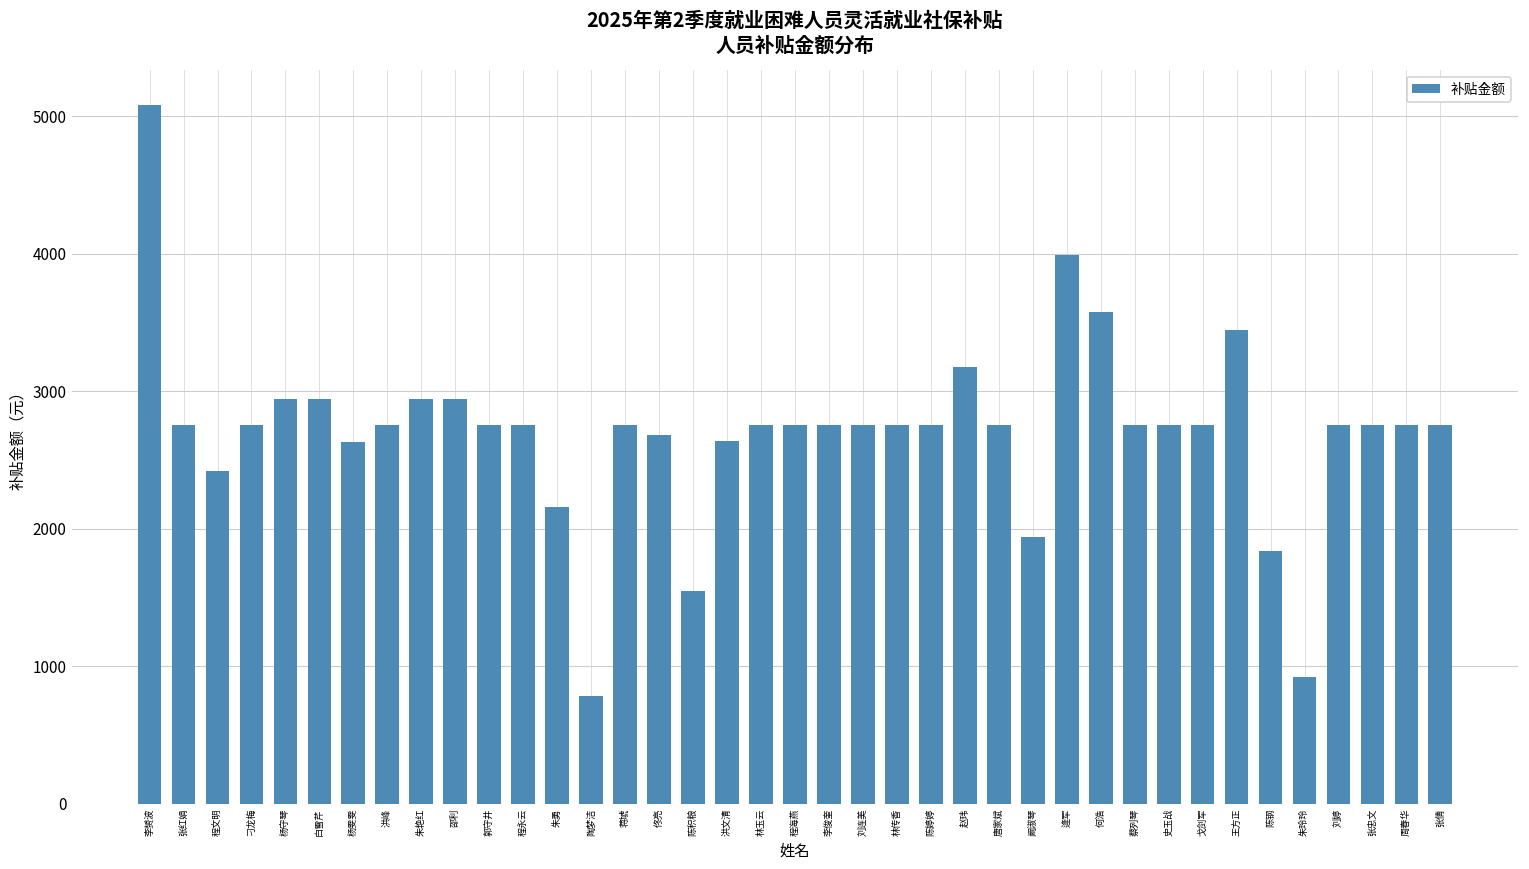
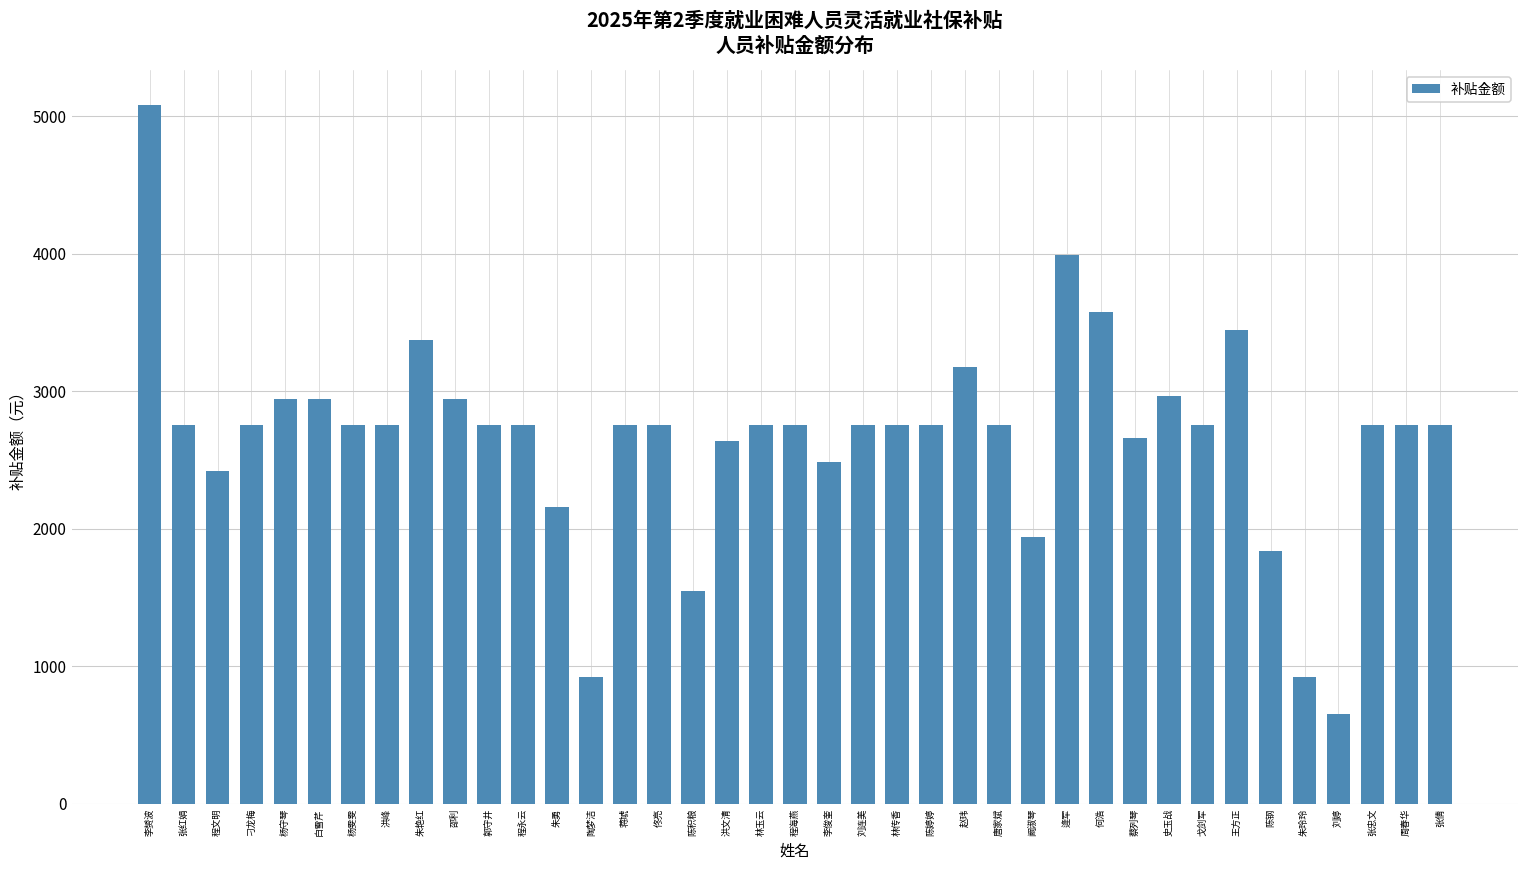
杨雯雯: 2630 -> 2750
朱艳红: 2950 -> 3370
陶梦洁: 780 -> 920
佟亮: 2680 -> 2750
李俊奎: 2750 -> 2480
蔡列琴: 2750 -> 2660
史玉战: 2750 -> 2970
刘婷: 2750 -> 650
